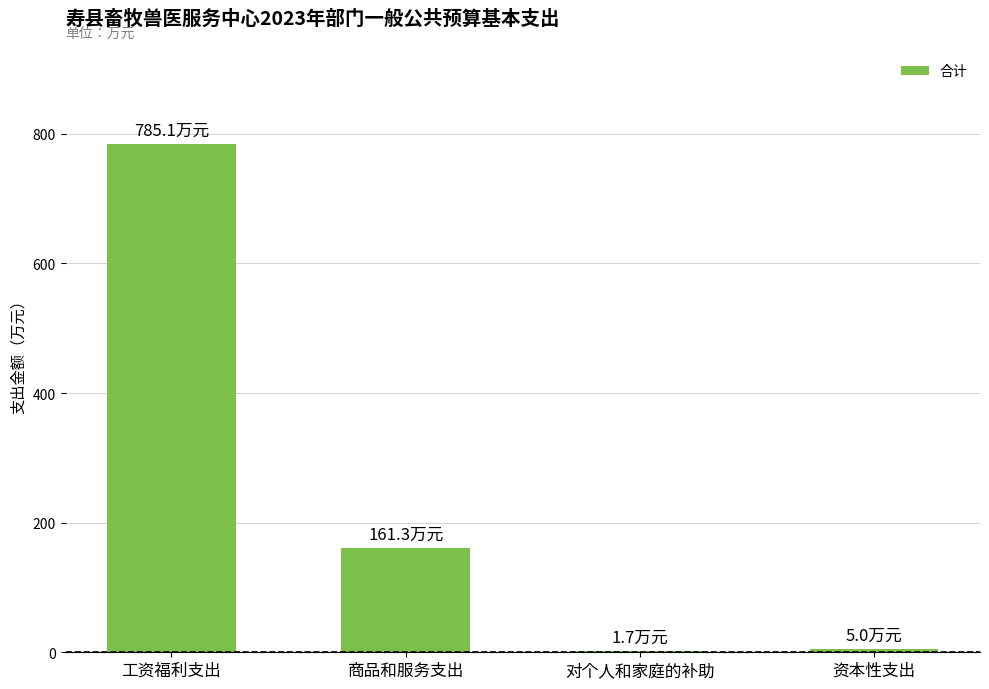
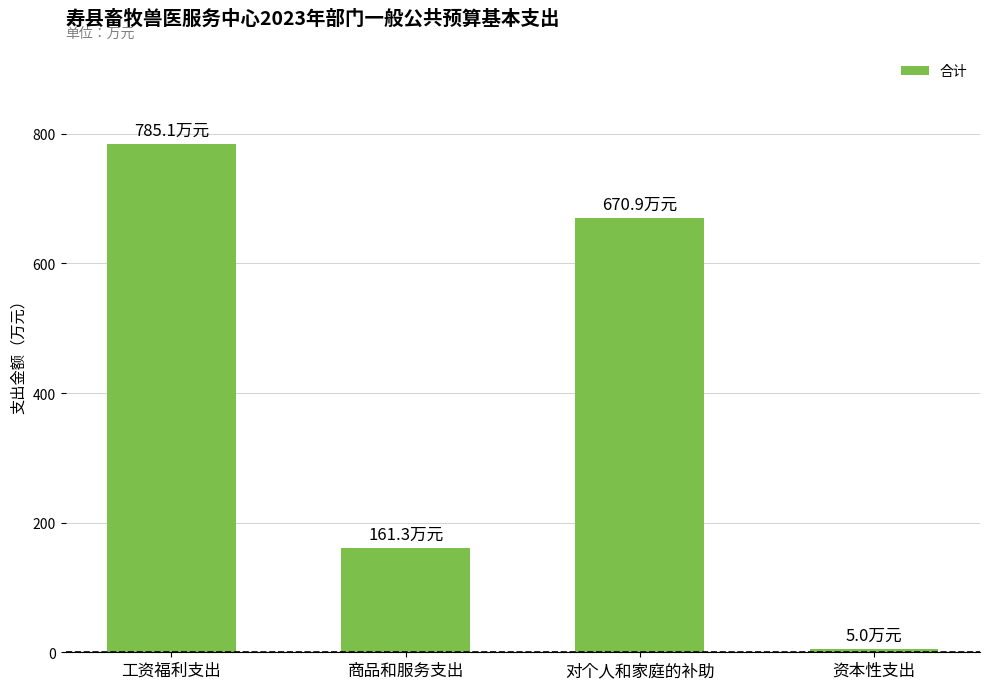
对个人和家庭的补助: 1.7 -> 670.9
